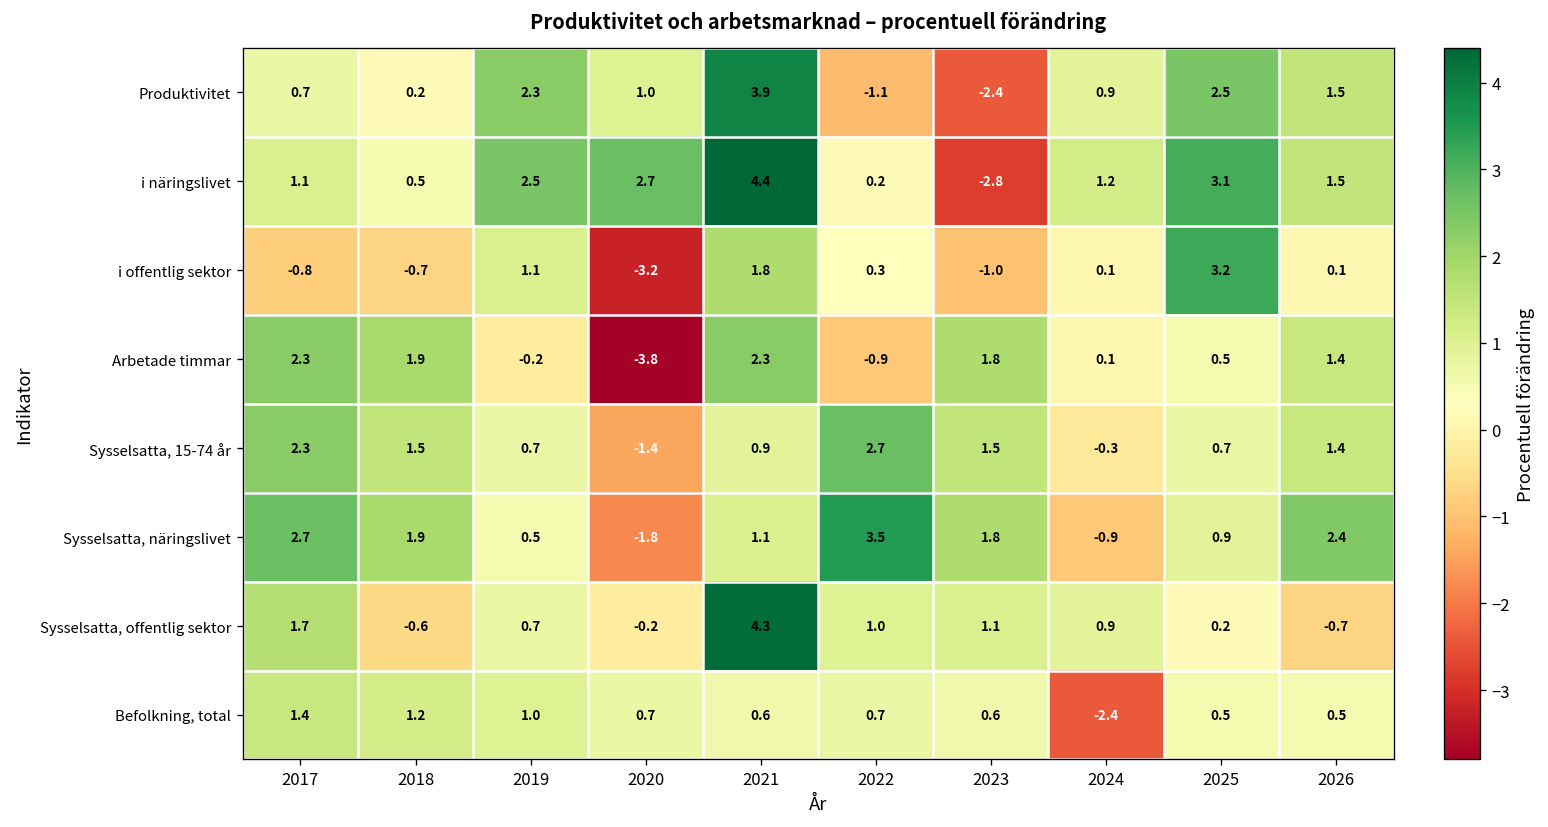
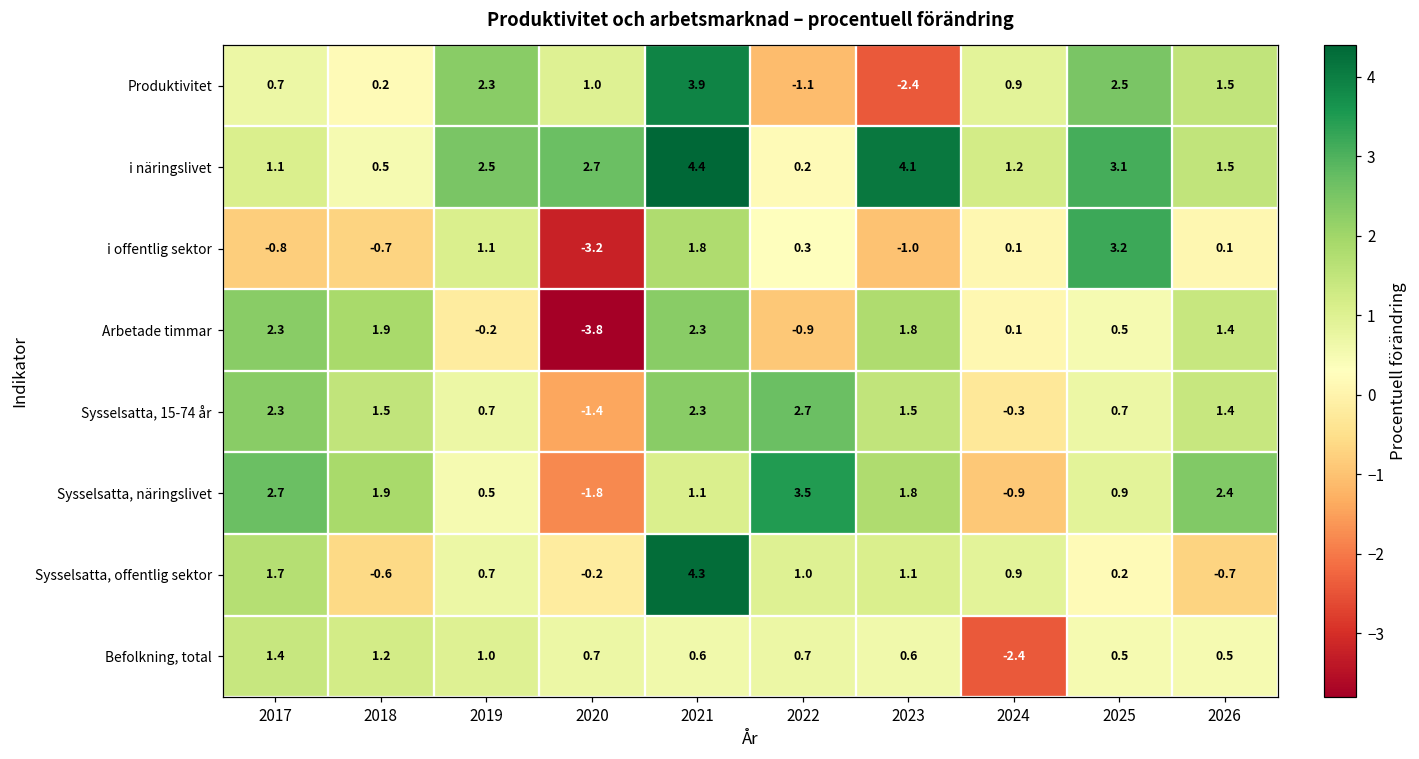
i näringslivet, 2023: -2.8 -> 4.1
Sysselsatta, 15-74 år, 2021: 0.9 -> 2.3
